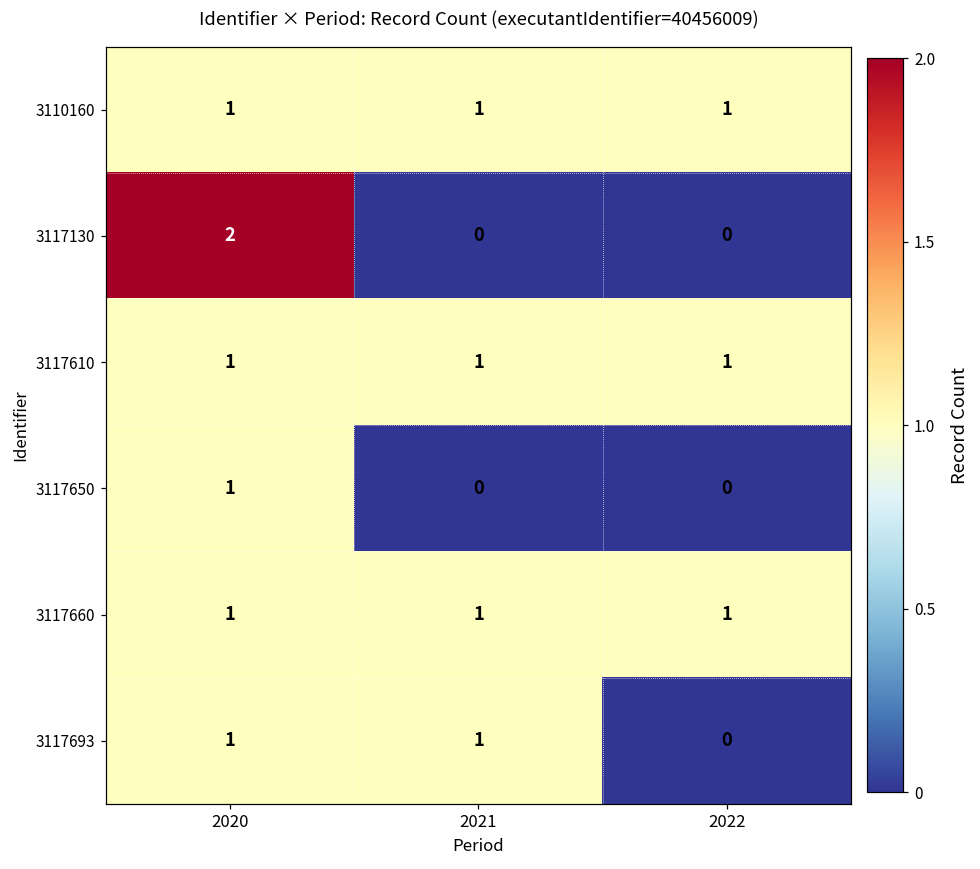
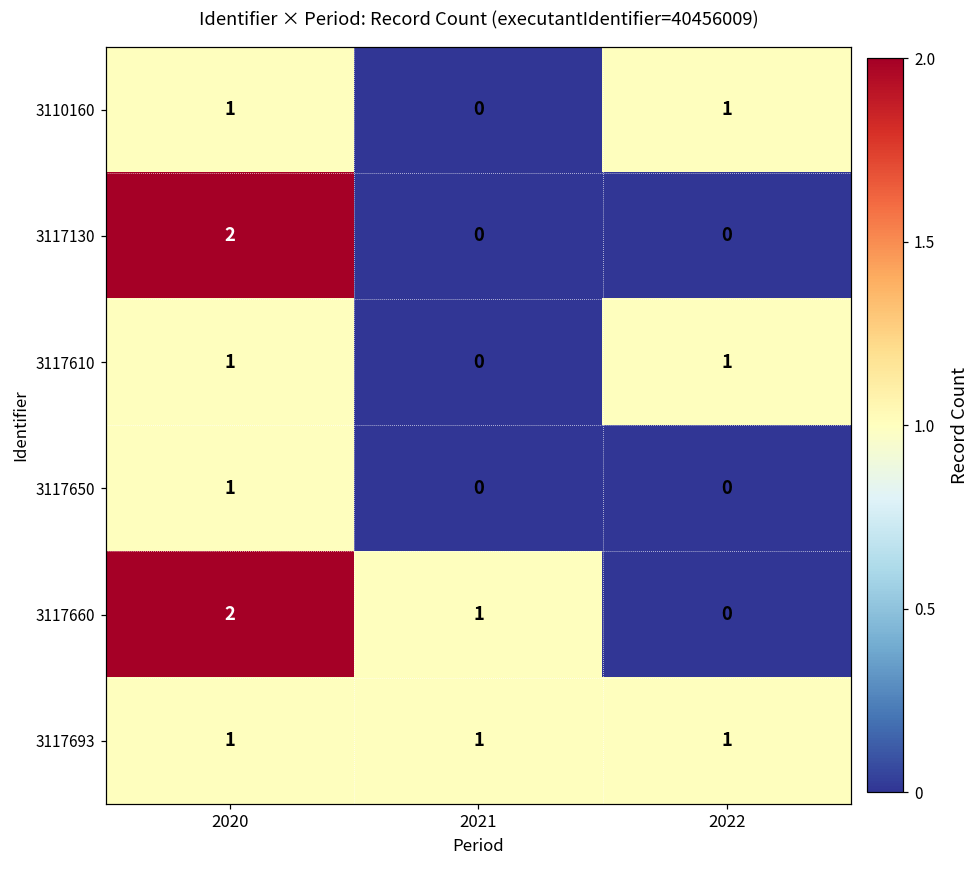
3110160, 2021: 1 -> 0
3117610, 2021: 1 -> 0
3117660, 2020: 1 -> 2
3117660, 2022: 1 -> 0
3117693, 2022: 0 -> 1
